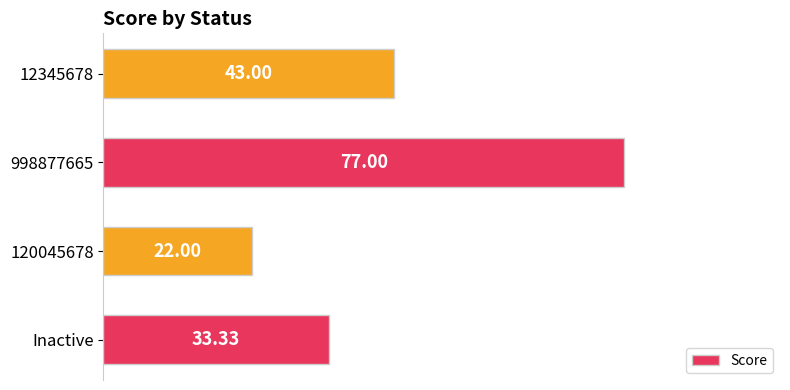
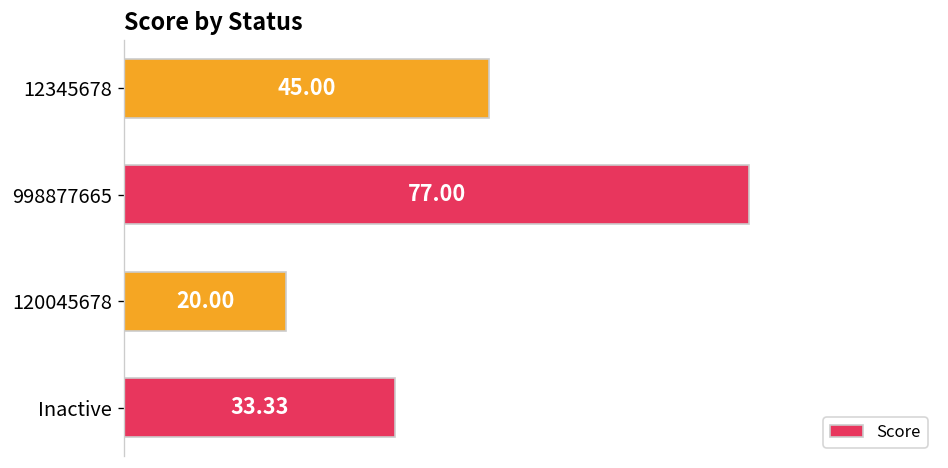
12345678: 43.00 -> 45.00
120045678: 22.00 -> 20.00
